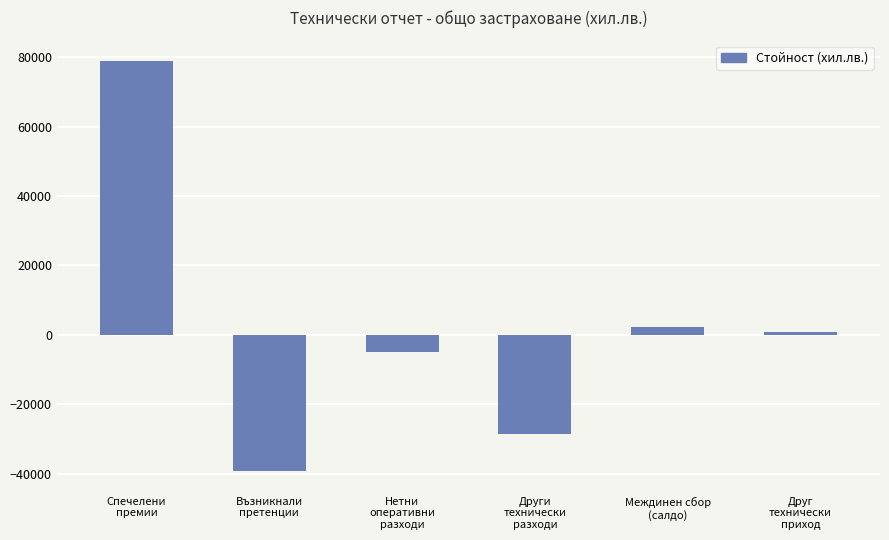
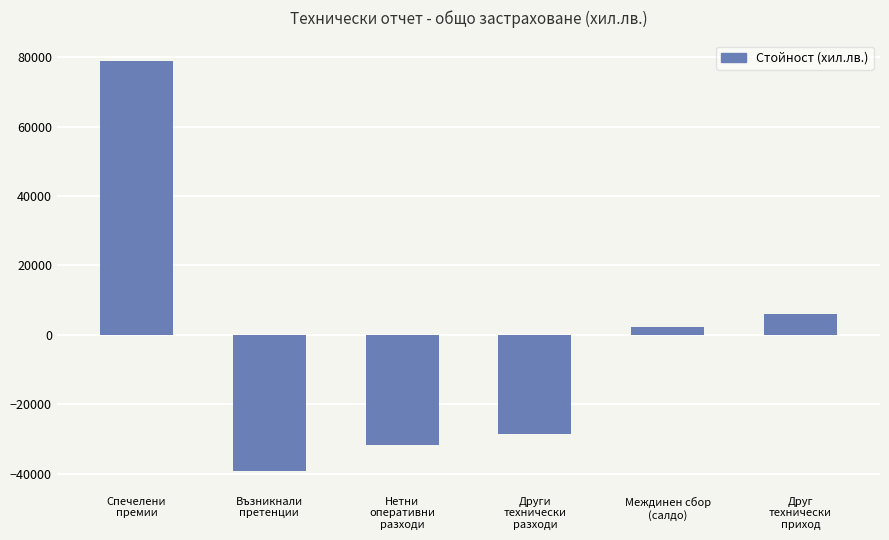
Нетни оперативни разходи: -5000 -> -32000
Друг технически приход: 1000 -> 6000
